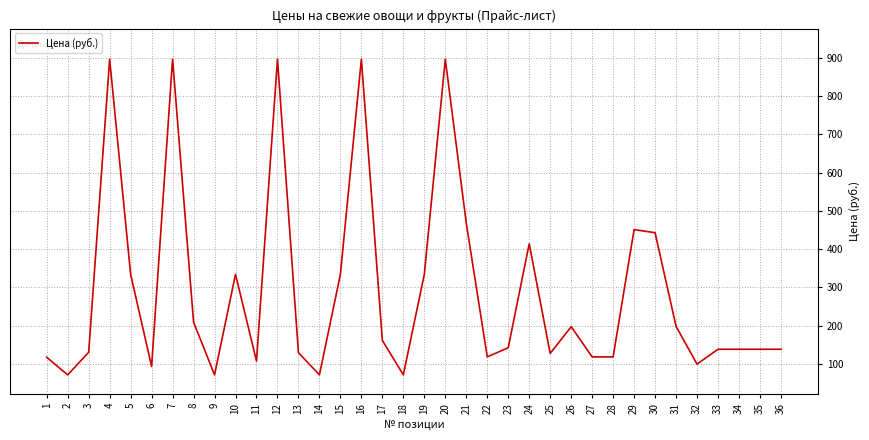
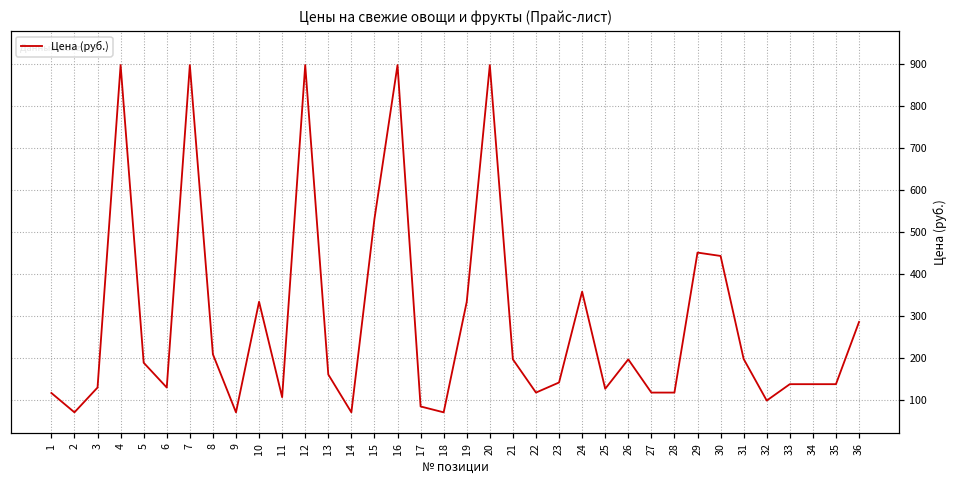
5: 330 -> 190
6: 90 -> 130
13: 130 -> 160
15: 330 -> 530
17: 160 -> 90
21: 470 -> 200
24: 410 -> 360
36: 140 -> 290
